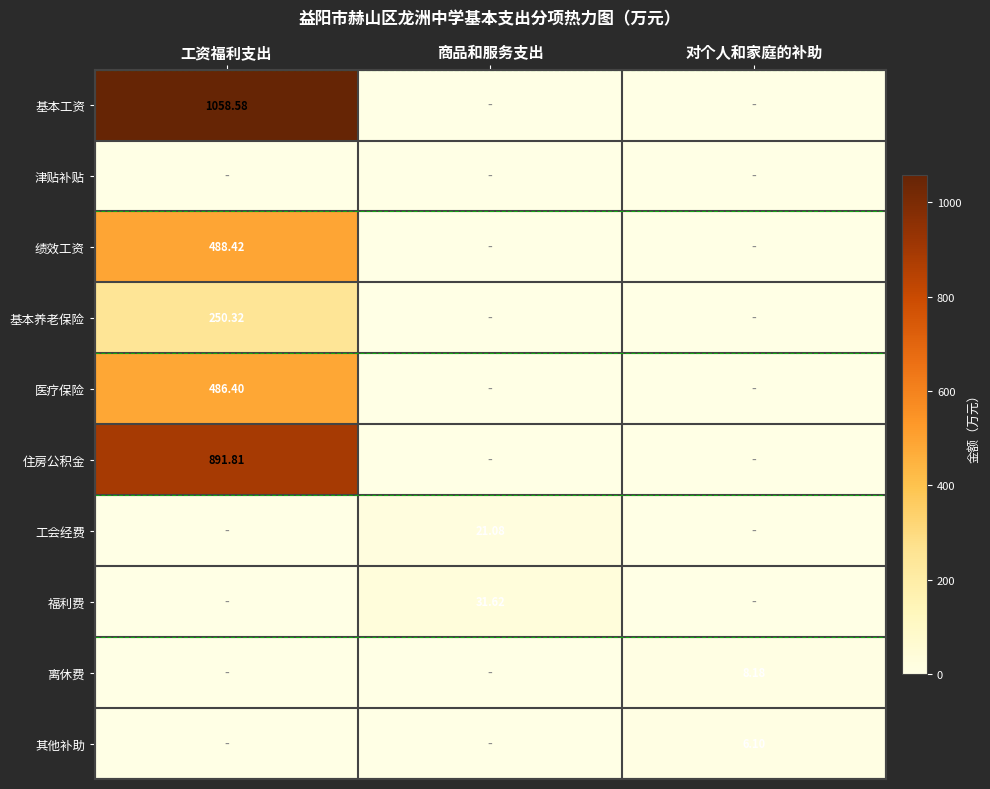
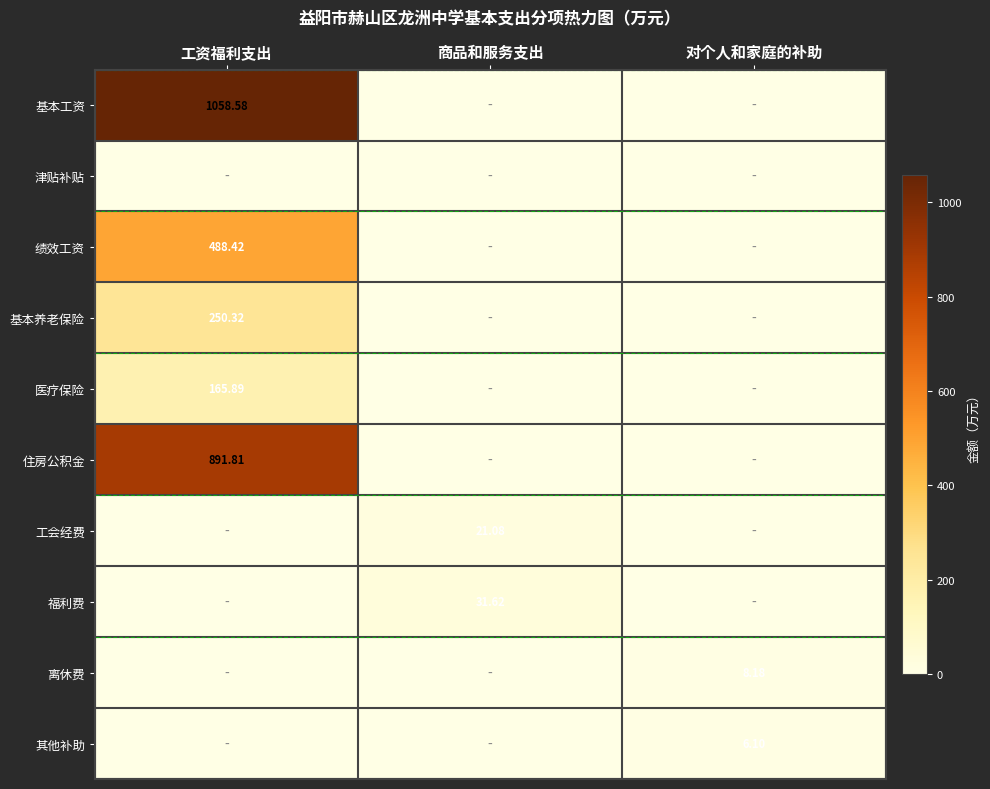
医疗保险, 工资福利支出: 486.40 -> 165.89
